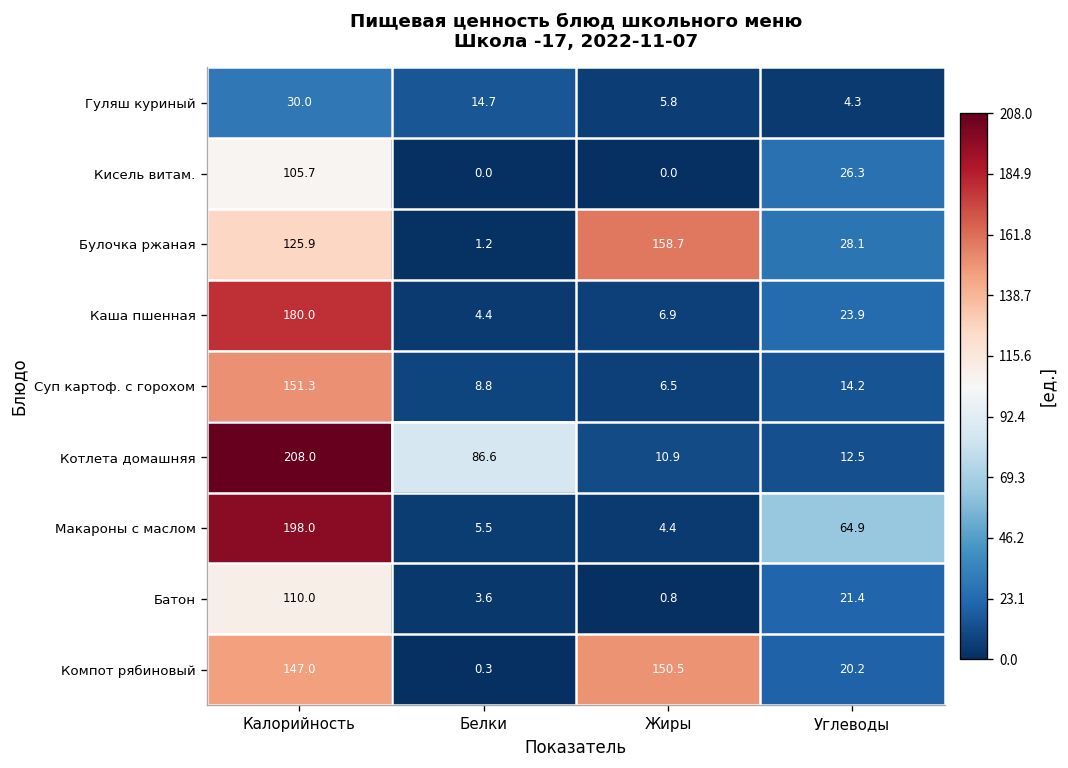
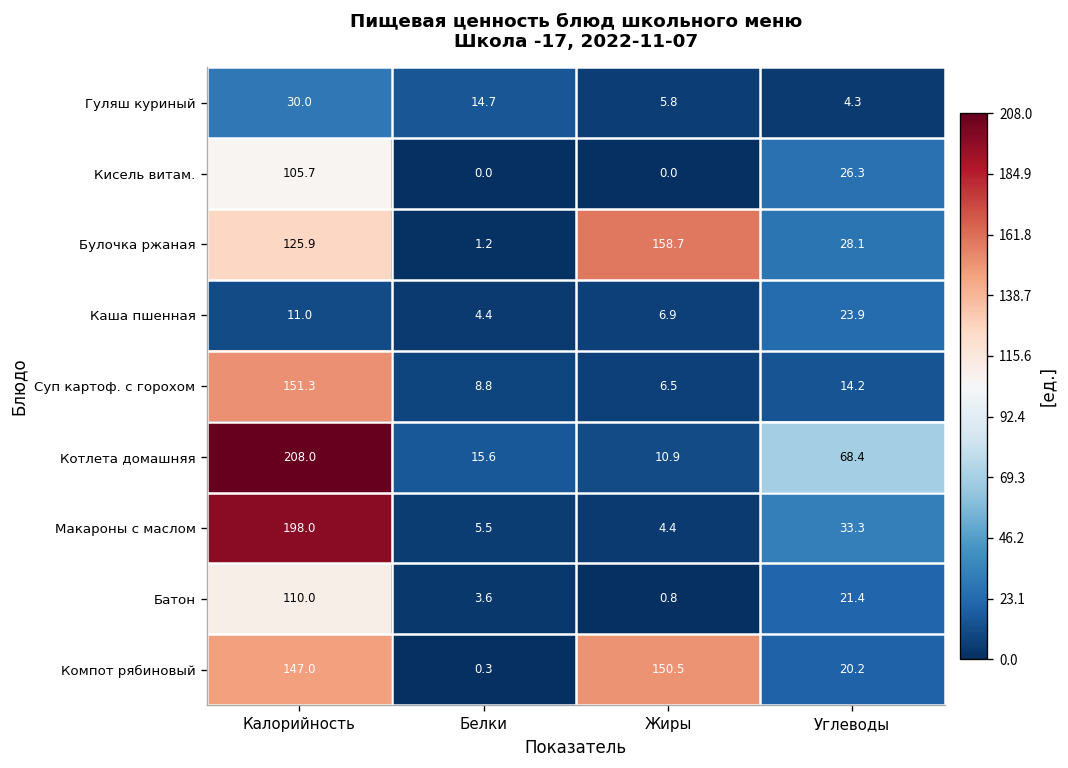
Каша пшенная, Калорийность: 180.0 -> 11.0
Котлета домашняя, Белки: 86.6 -> 15.6
Котлета домашняя, Углеводы: 12.5 -> 68.4
Макароны с маслом, Углеводы: 64.9 -> 33.3
